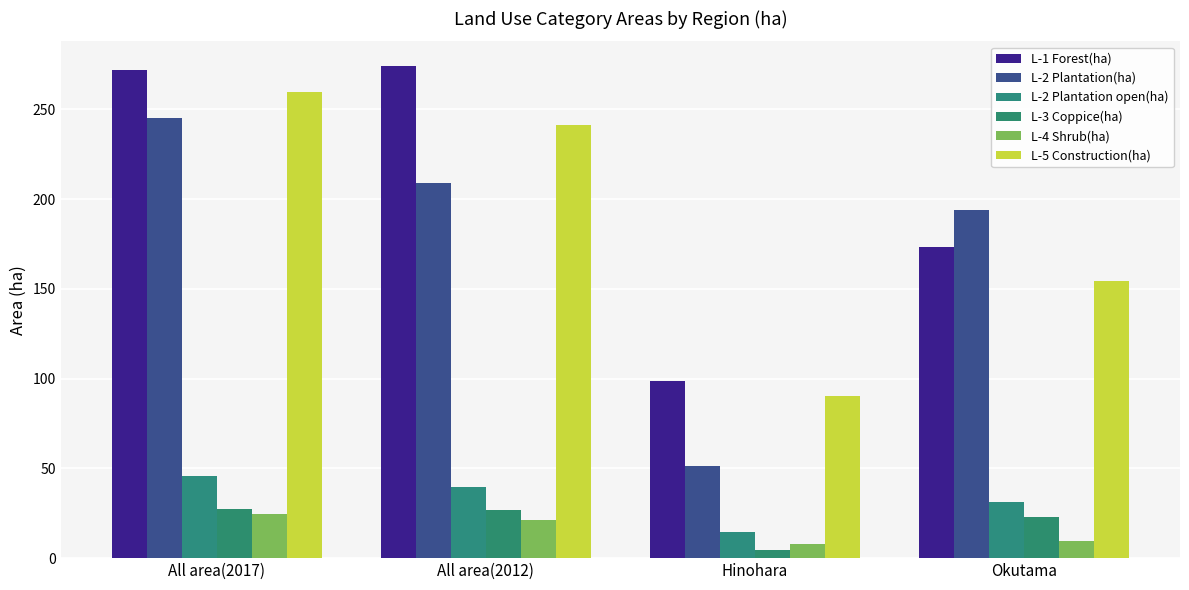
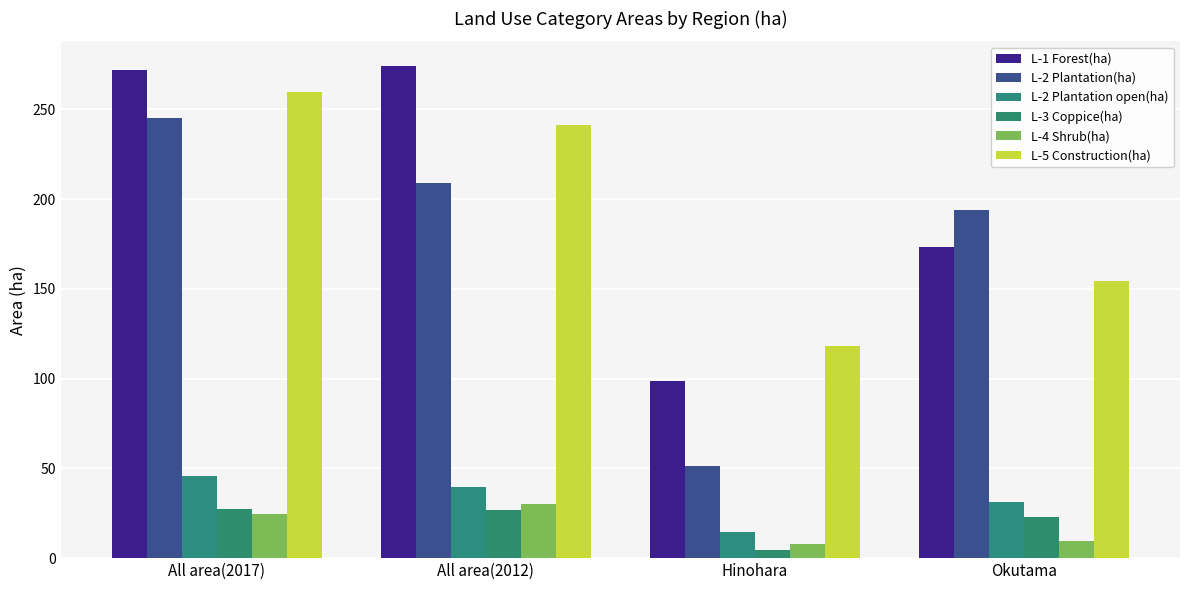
L-4 Shrub(ha), All area(2012): 21 -> 30
L-5 Construction(ha), Hinohara: 90 -> 118
